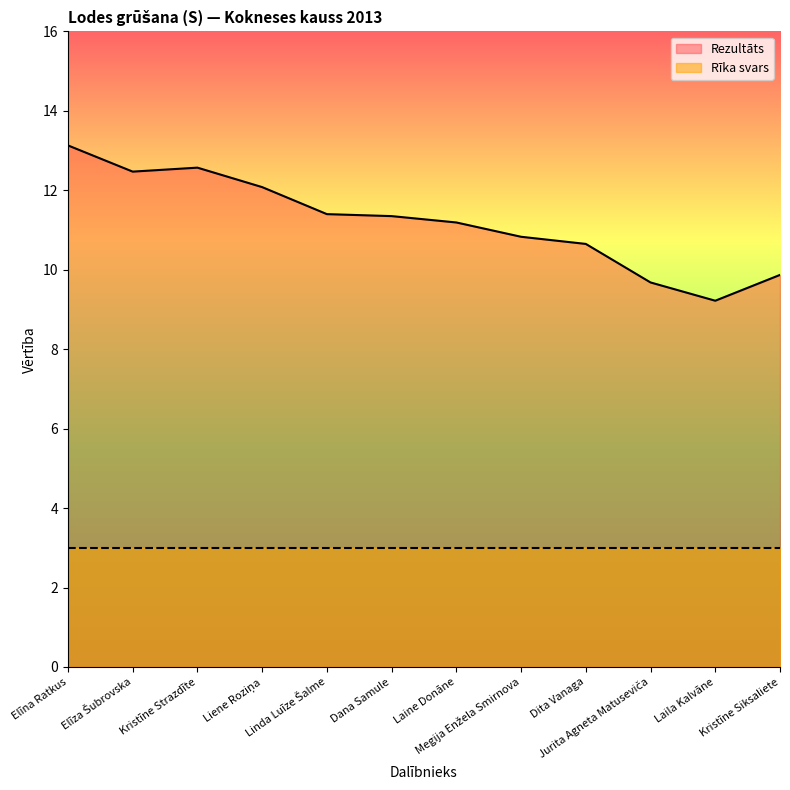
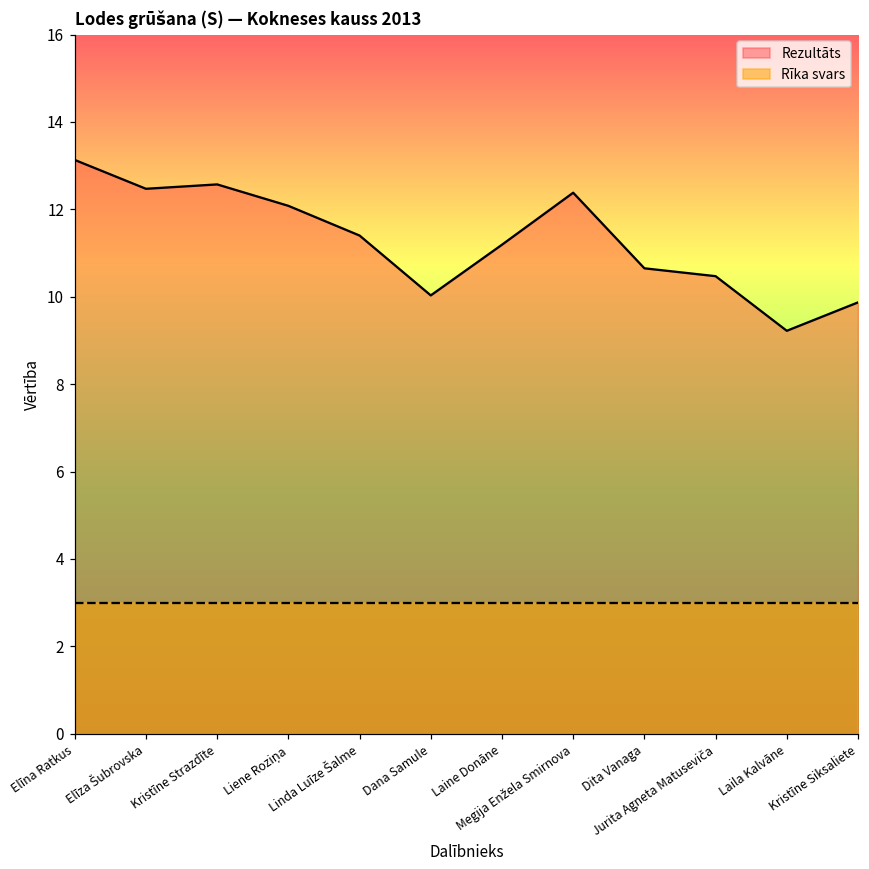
Rezultāts, Dana Samule: 11.4 -> 10.0
Rezultāts, Megija Enžela Smirnova: 10.8 -> 12.4
Rezultāts, Jurita Agneta Matuseviča: 9.7 -> 10.5
